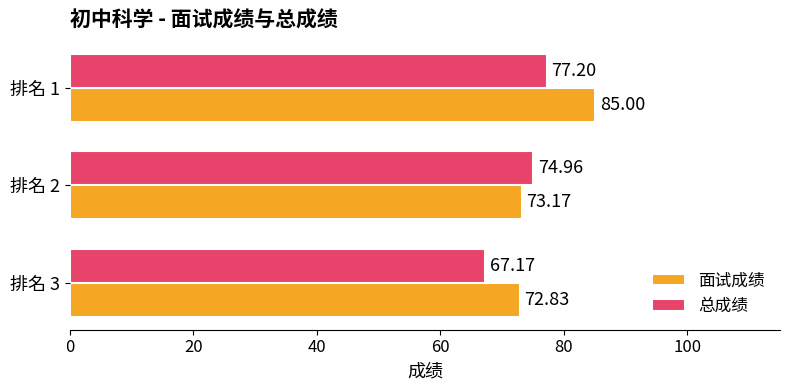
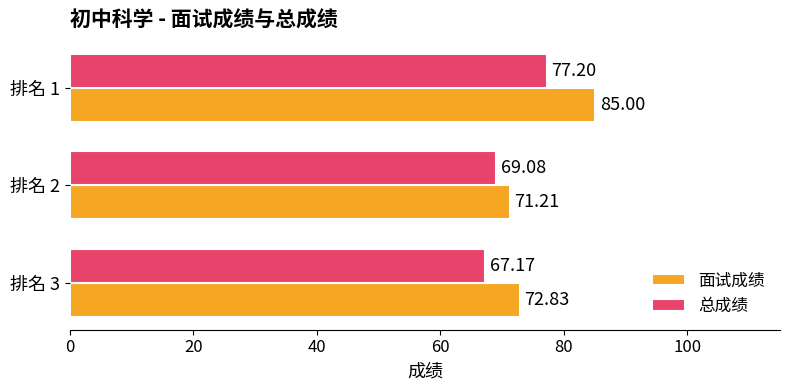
总成绩, 排名 2: 74.96 -> 69.08
面试成绩, 排名 2: 73.17 -> 71.21
